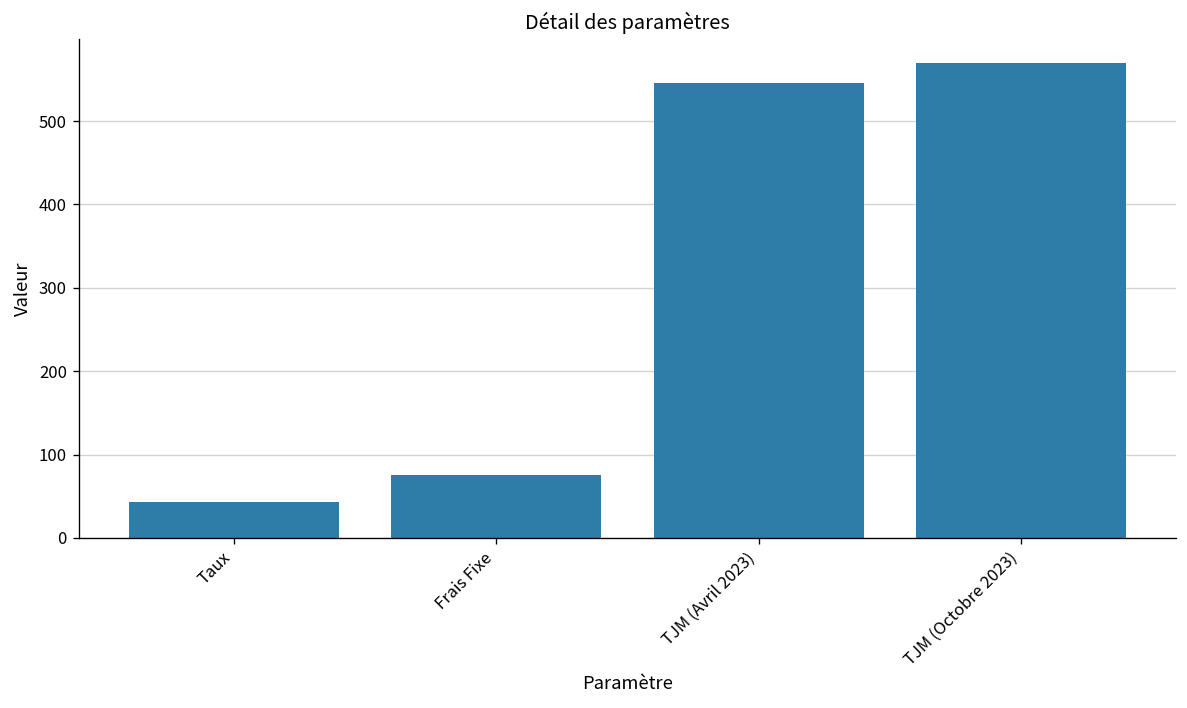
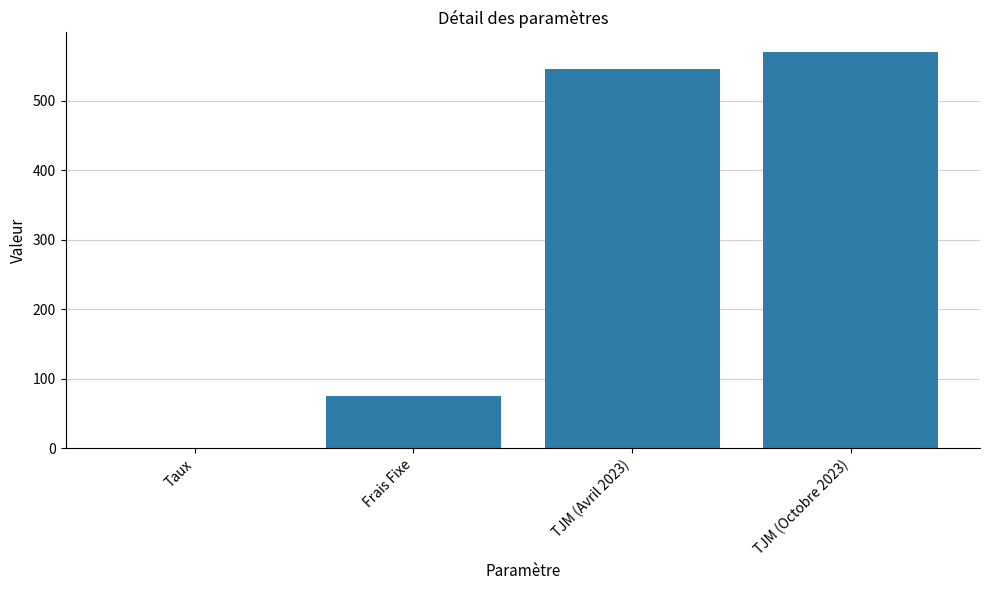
Taux: 40 -> 0
